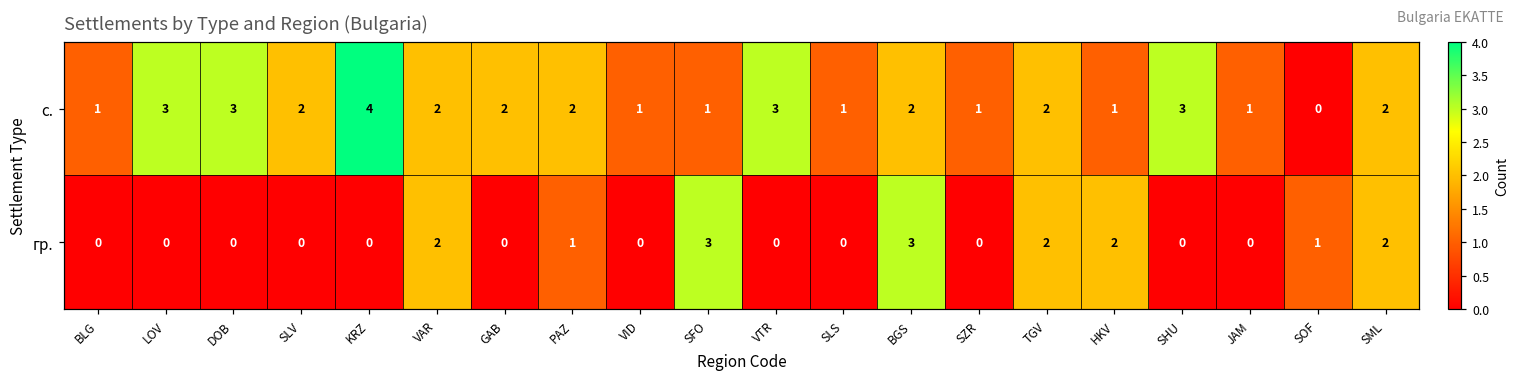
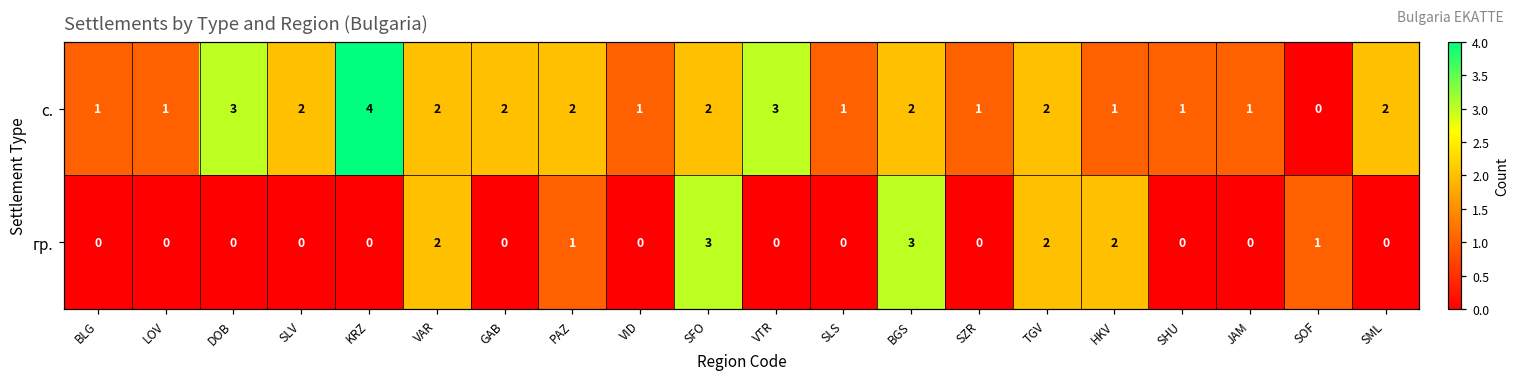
с., LOV: 3 -> 1
с., SFO: 1 -> 2
с., SHU: 3 -> 1
гр., SML: 2 -> 0
